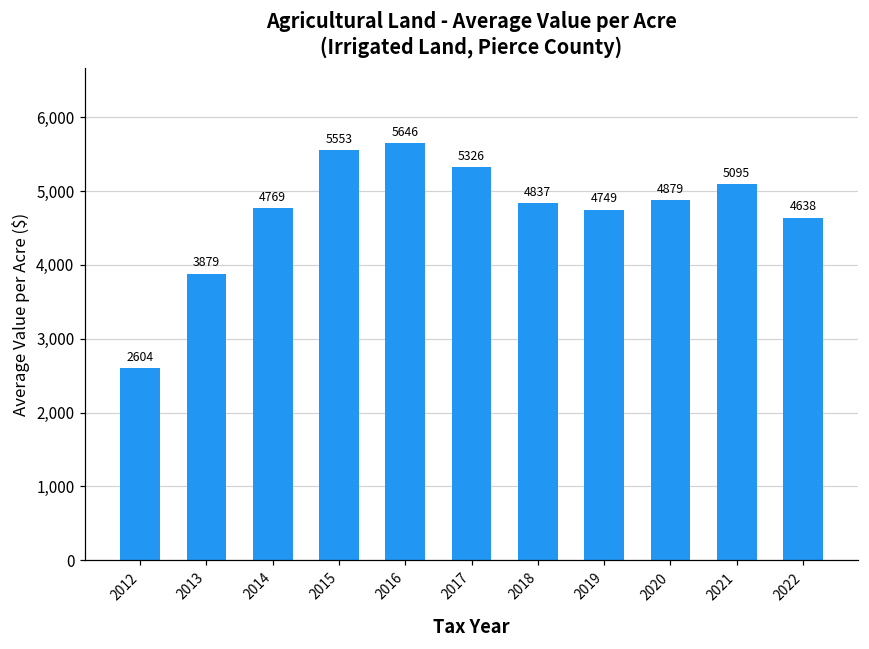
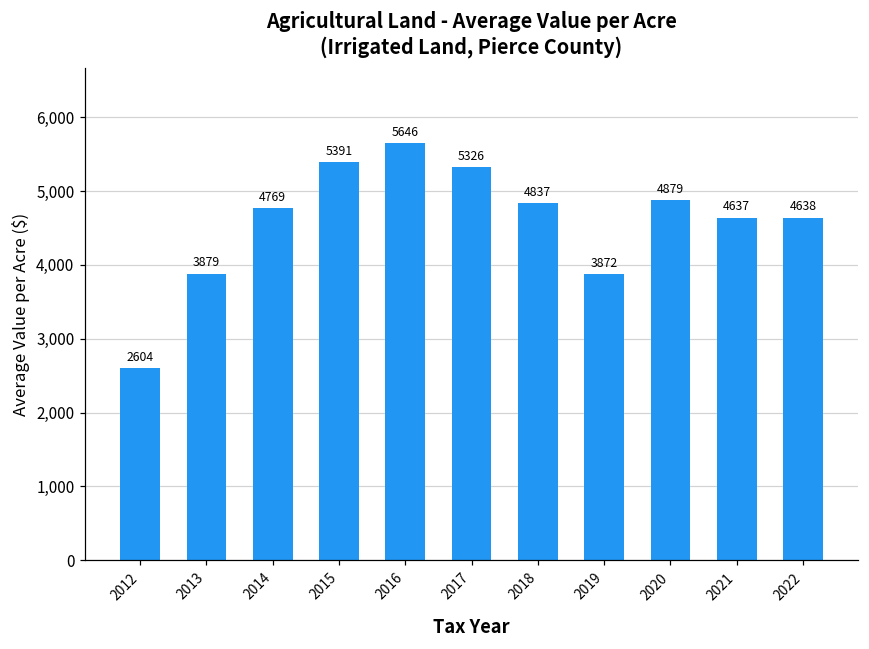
2015: 5553 -> 5391
2019: 4749 -> 3872
2021: 5095 -> 4637
